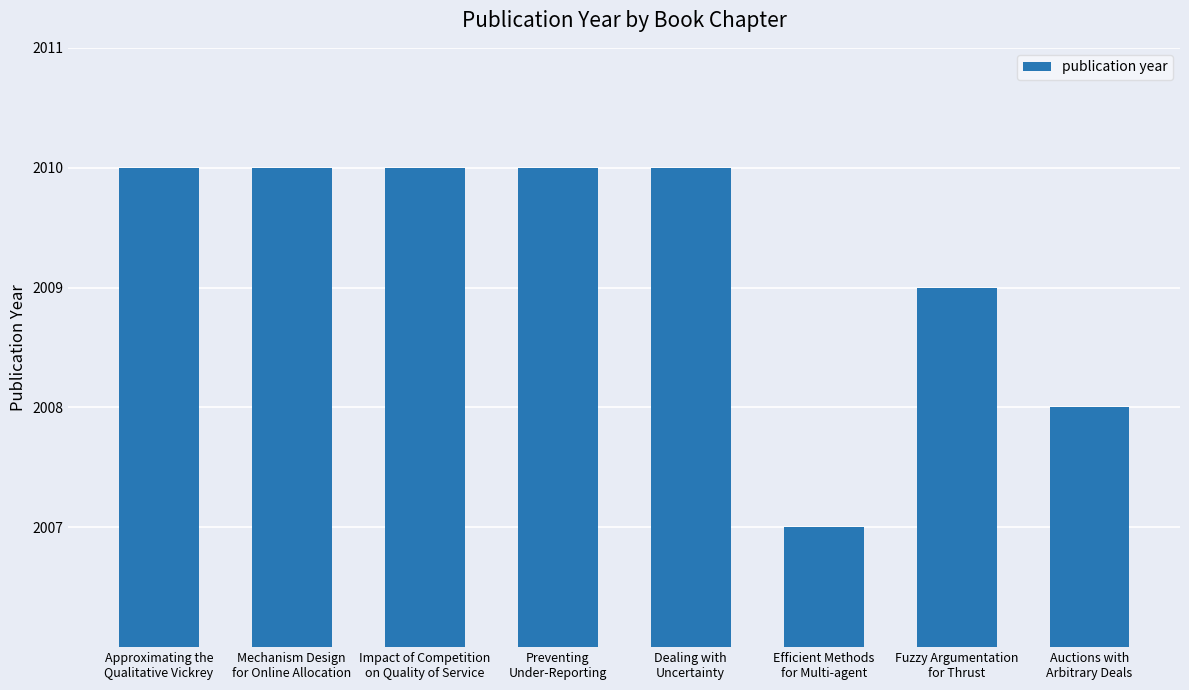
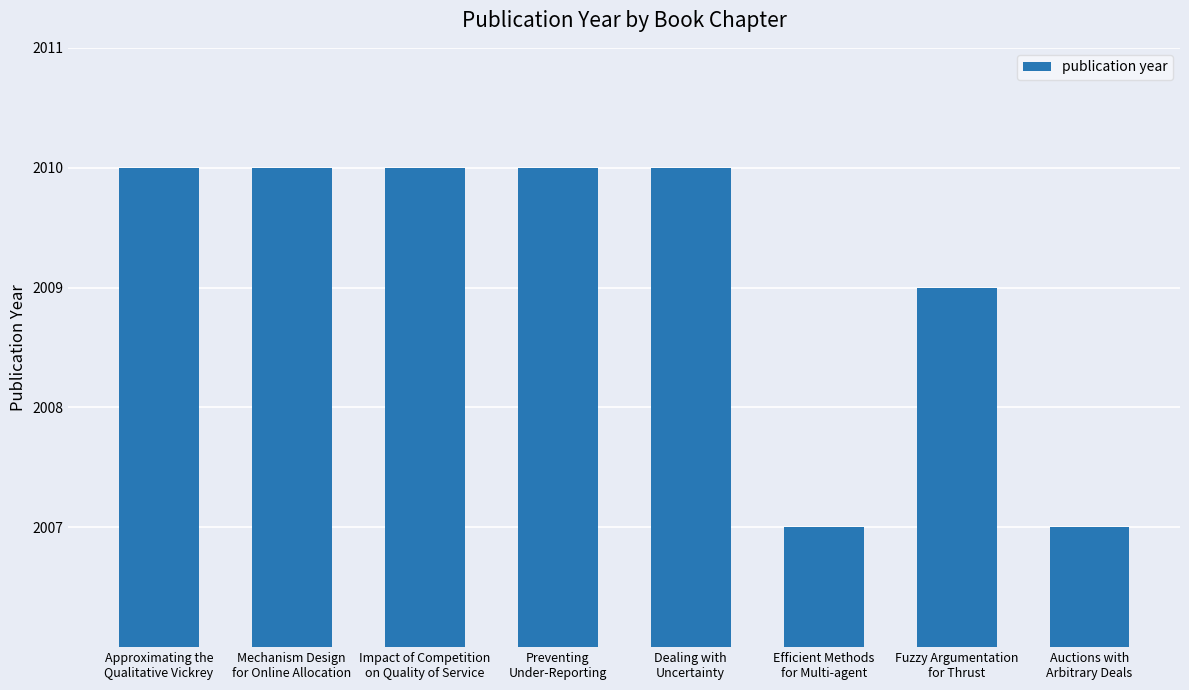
Auctions with Arbitrary Deals: 2008 -> 2007
